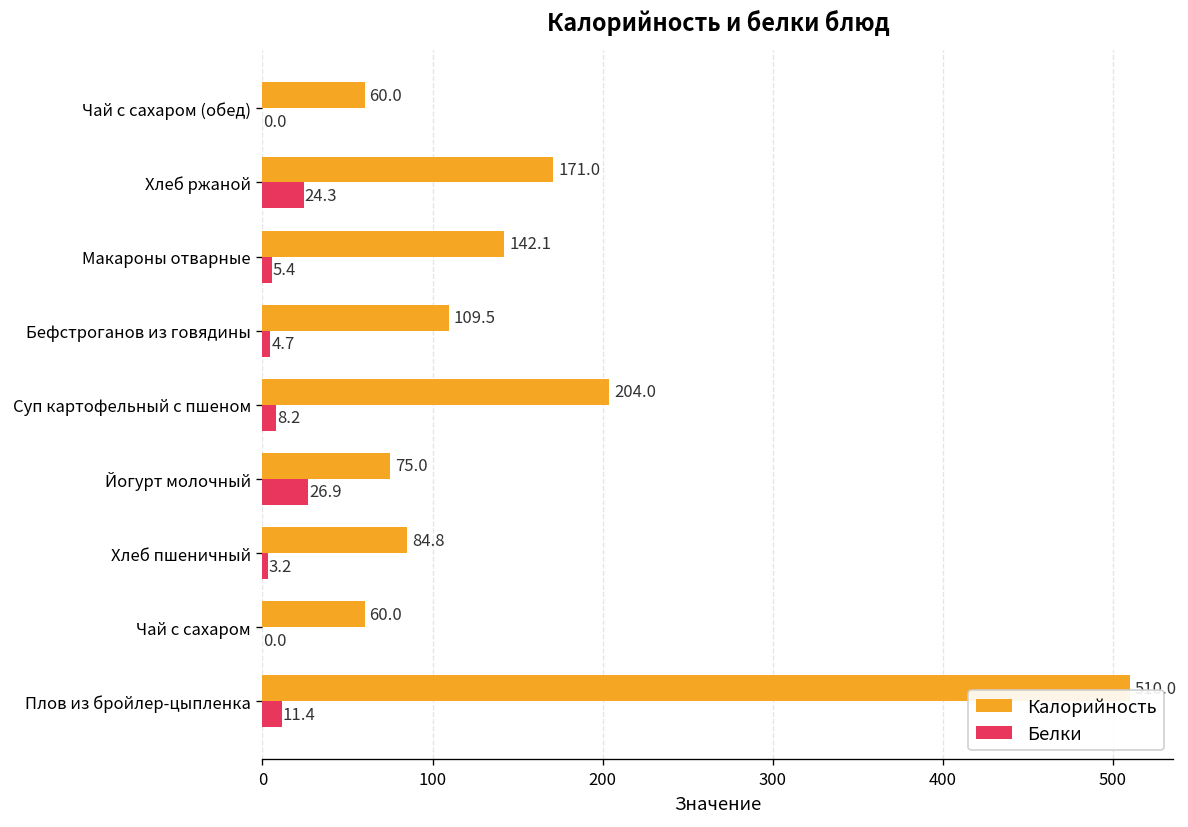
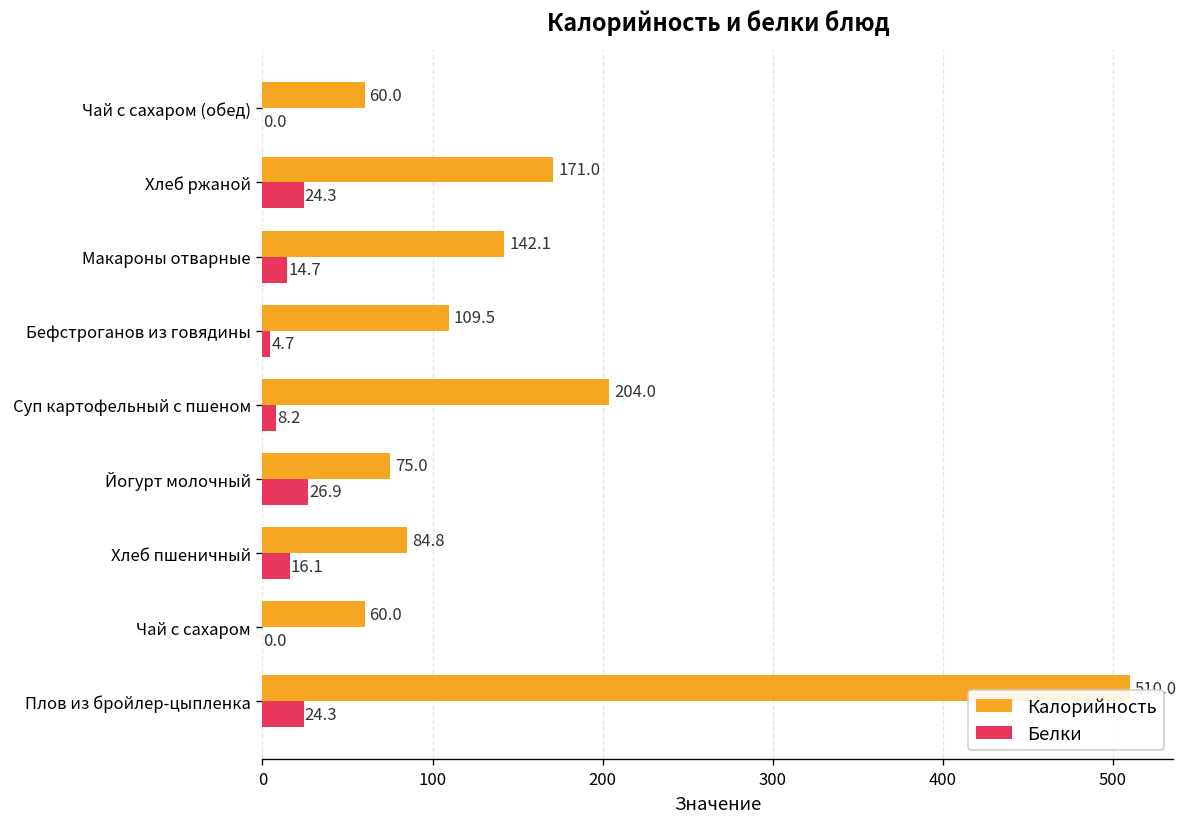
Белки, Макароны отварные: 5.4 -> 14.7
Белки, Хлеб пшеничный: 3.2 -> 16.1
Белки, Плов из бройлер-цыпленка: 11.4 -> 24.3
